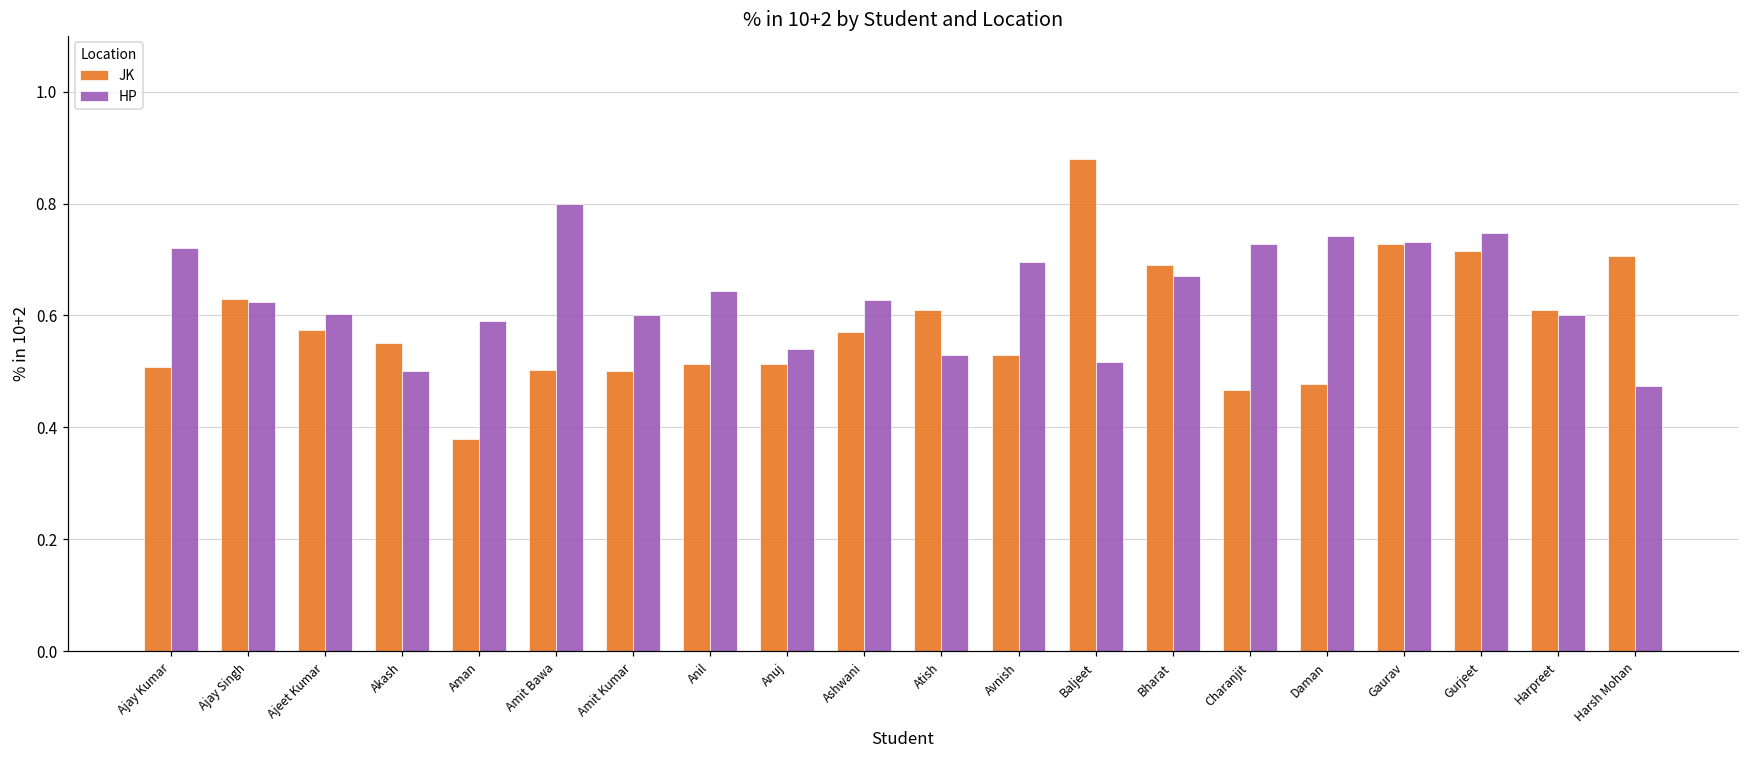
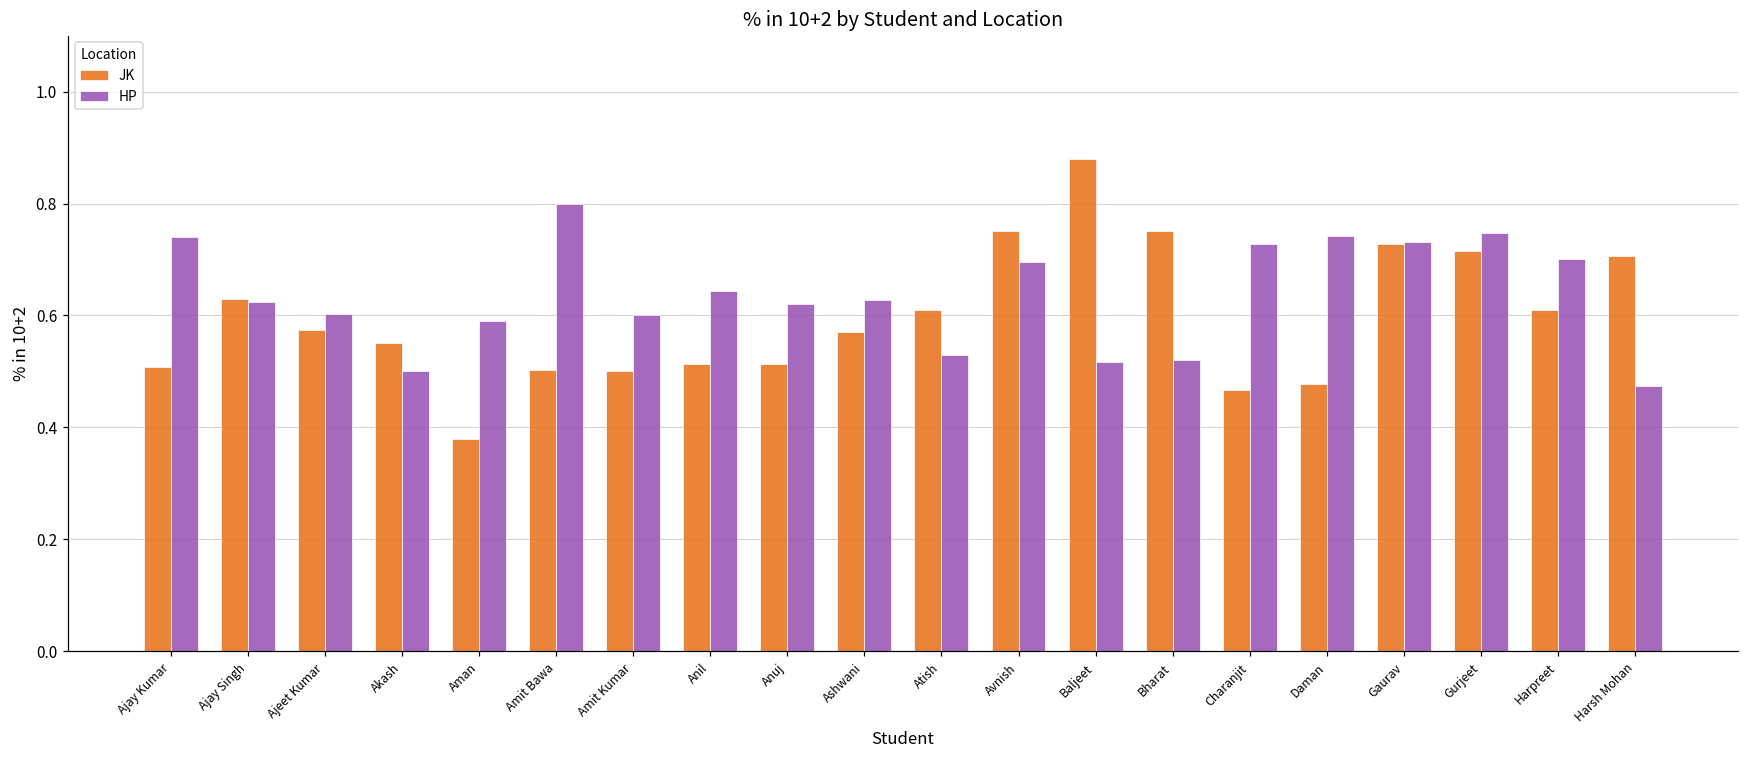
HP, Ajay Kumar: 0.72 -> 0.74
HP, Anuj: 0.54 -> 0.62
JK, Avnish: 0.53 -> 0.75
JK, Bharat: 0.69 -> 0.75
HP, Bharat: 0.67 -> 0.52
HP, Harpreet: 0.6 -> 0.7
